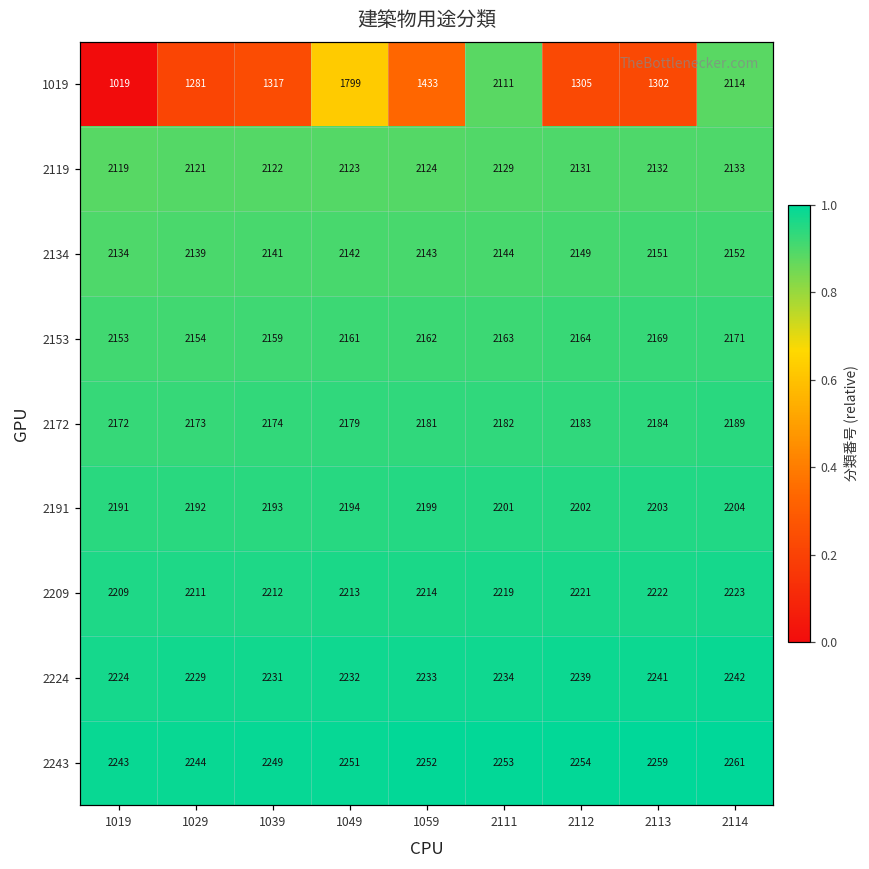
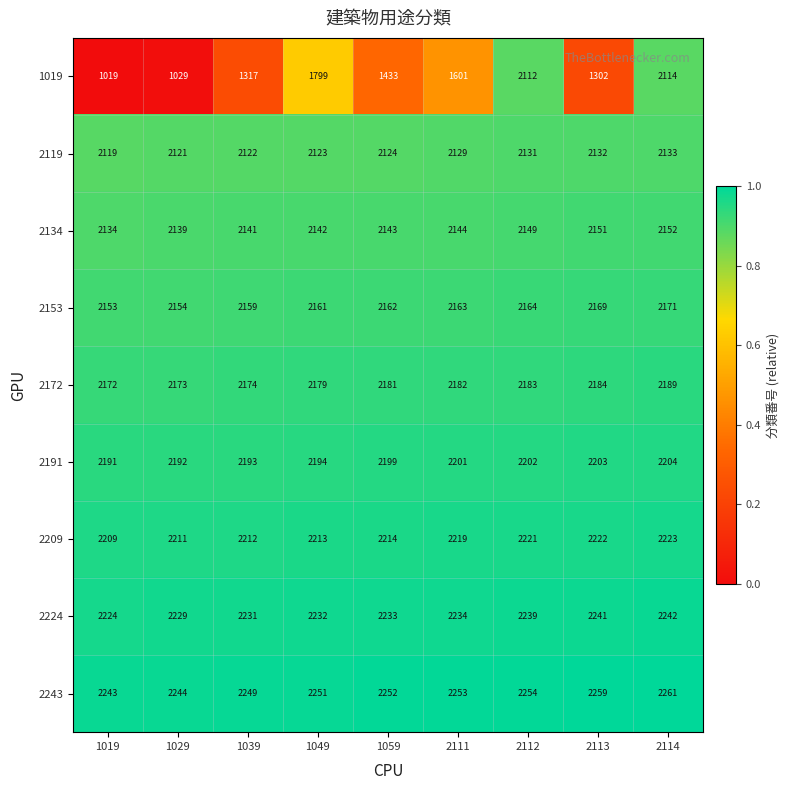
1019, 1029: 1281 -> 1029
1019, 2111: 2111 -> 1601
1019, 2112: 1305 -> 2112
